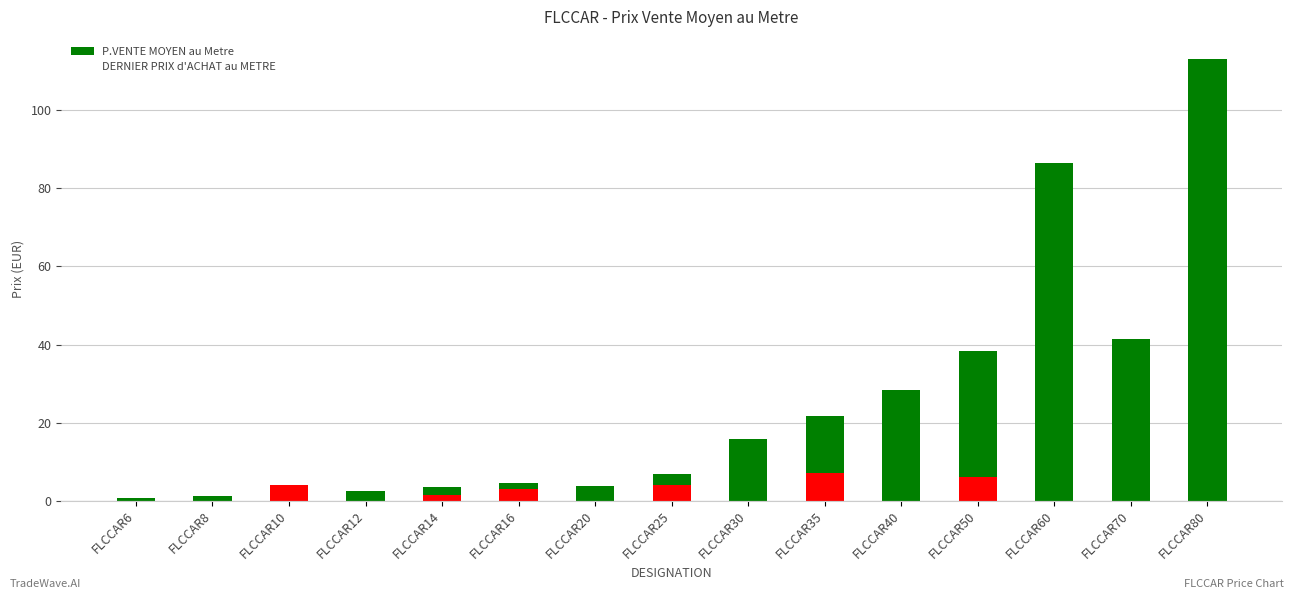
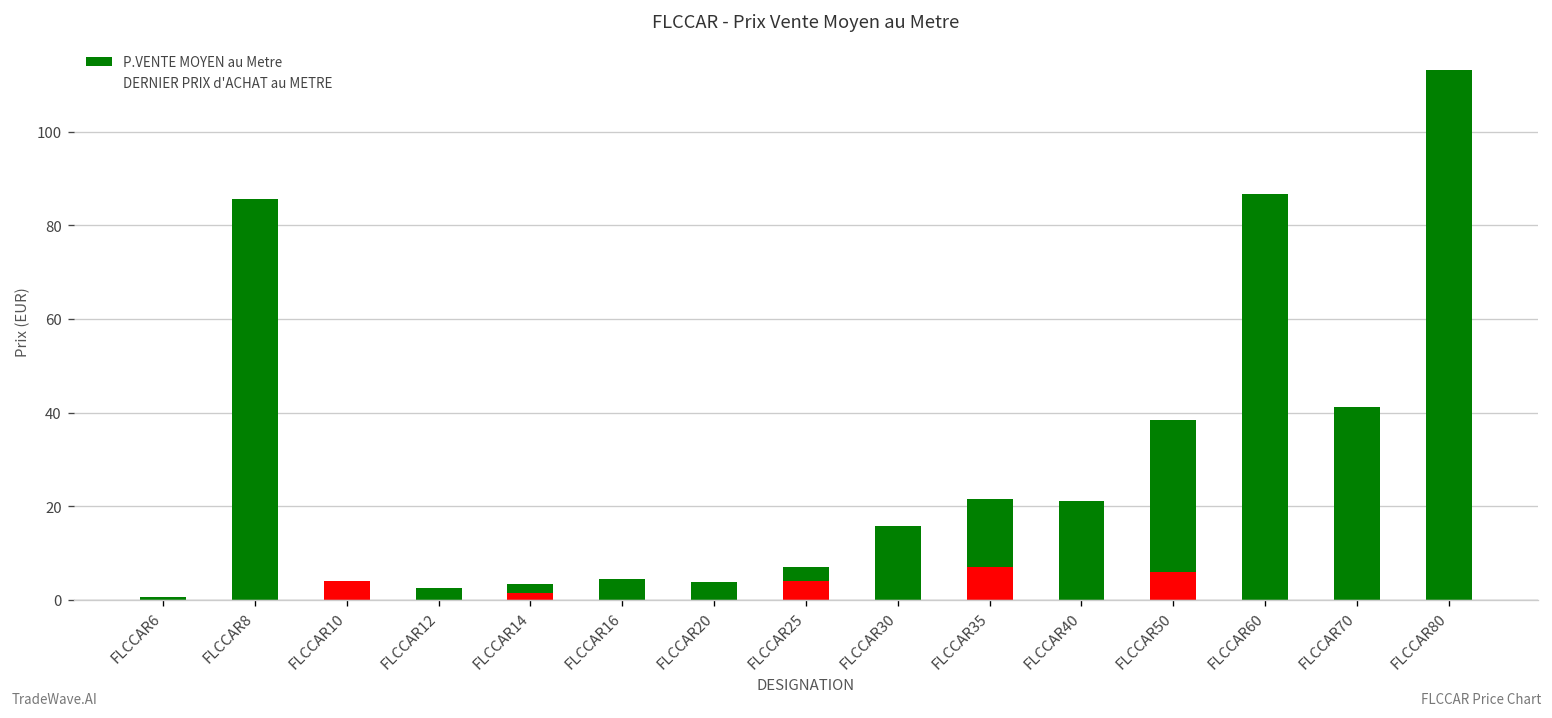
P.VENTE MOYEN au Metre, FLCCAR8: 1 -> 86
DERNIER PRIX d'ACHAT au METRE, FLCCAR16: 3 -> 0
P.VENTE MOYEN au Metre, FLCCAR40: 28 -> 21
